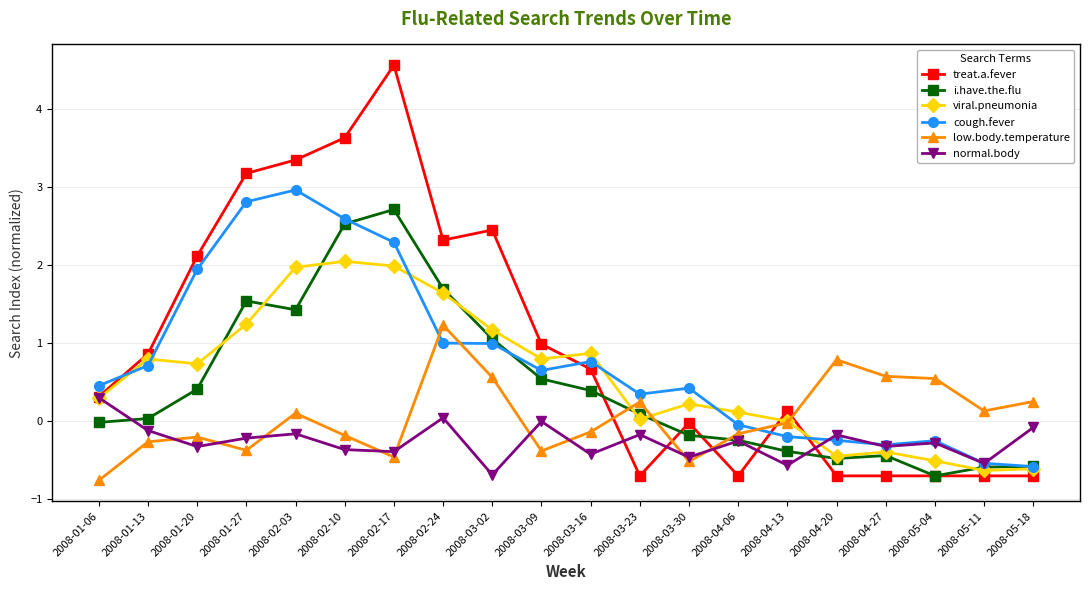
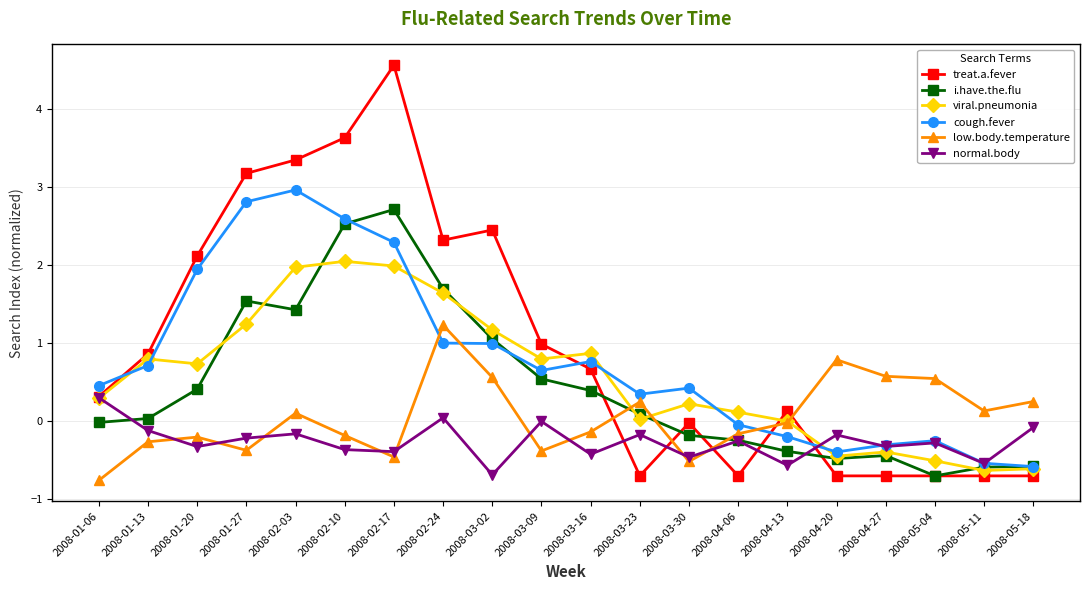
cough.fever, 2008-04-20: -0.2 -> -0.4
